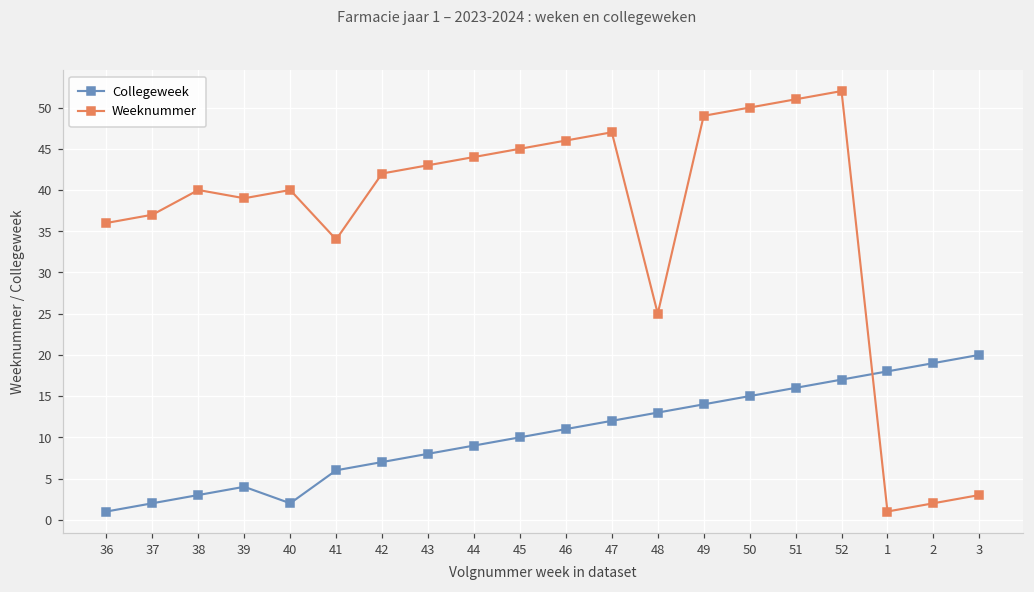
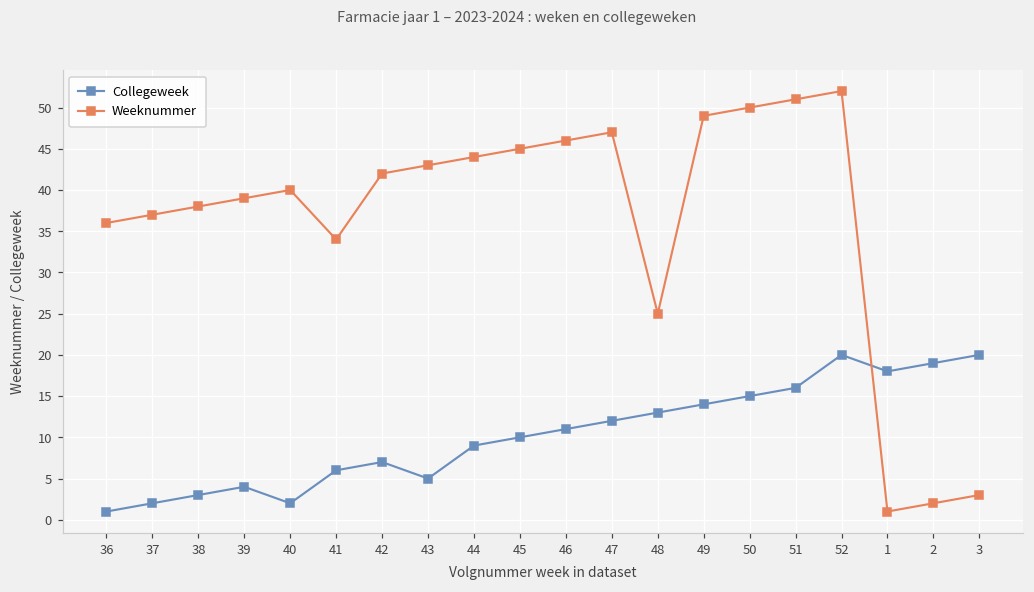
Weeknummer, 38: 40 -> 38
Collegeweek, 43: 8 -> 5
Collegeweek, 52: 17 -> 20
